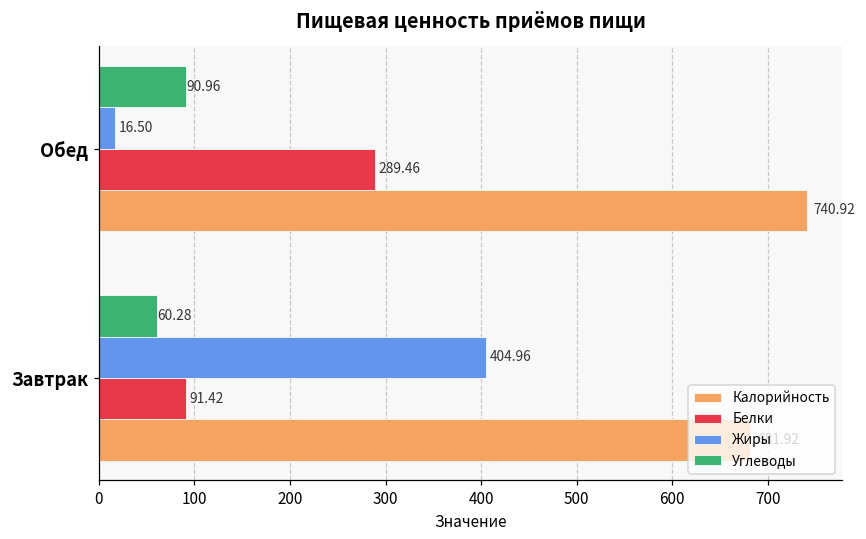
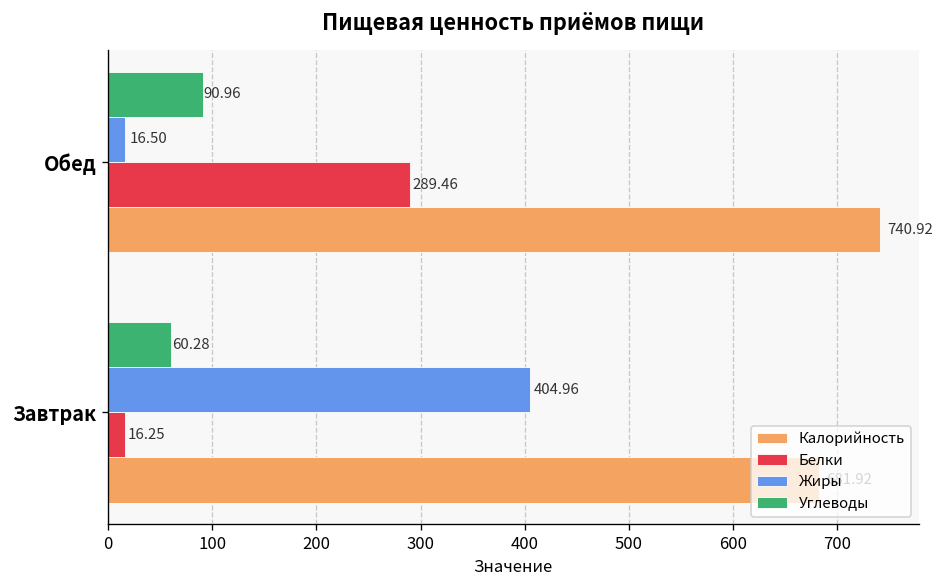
Белки, Завтрак: 91.42 -> 16.25
